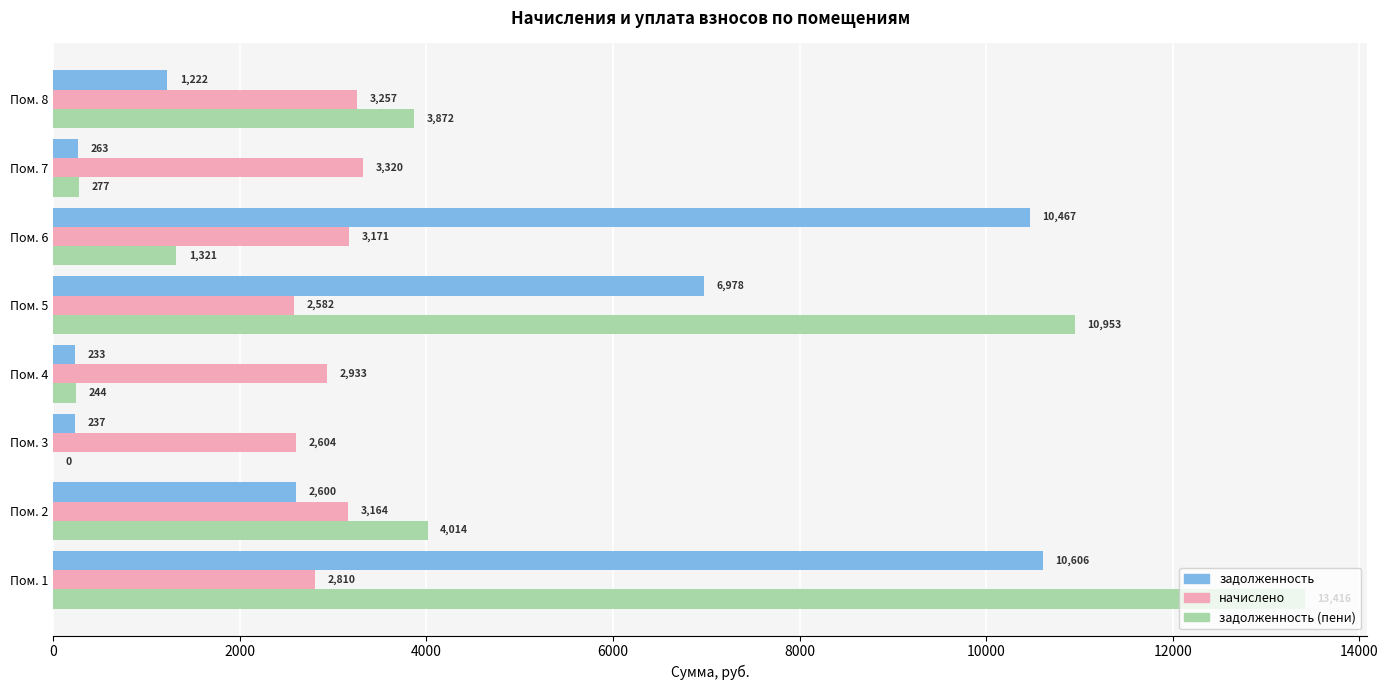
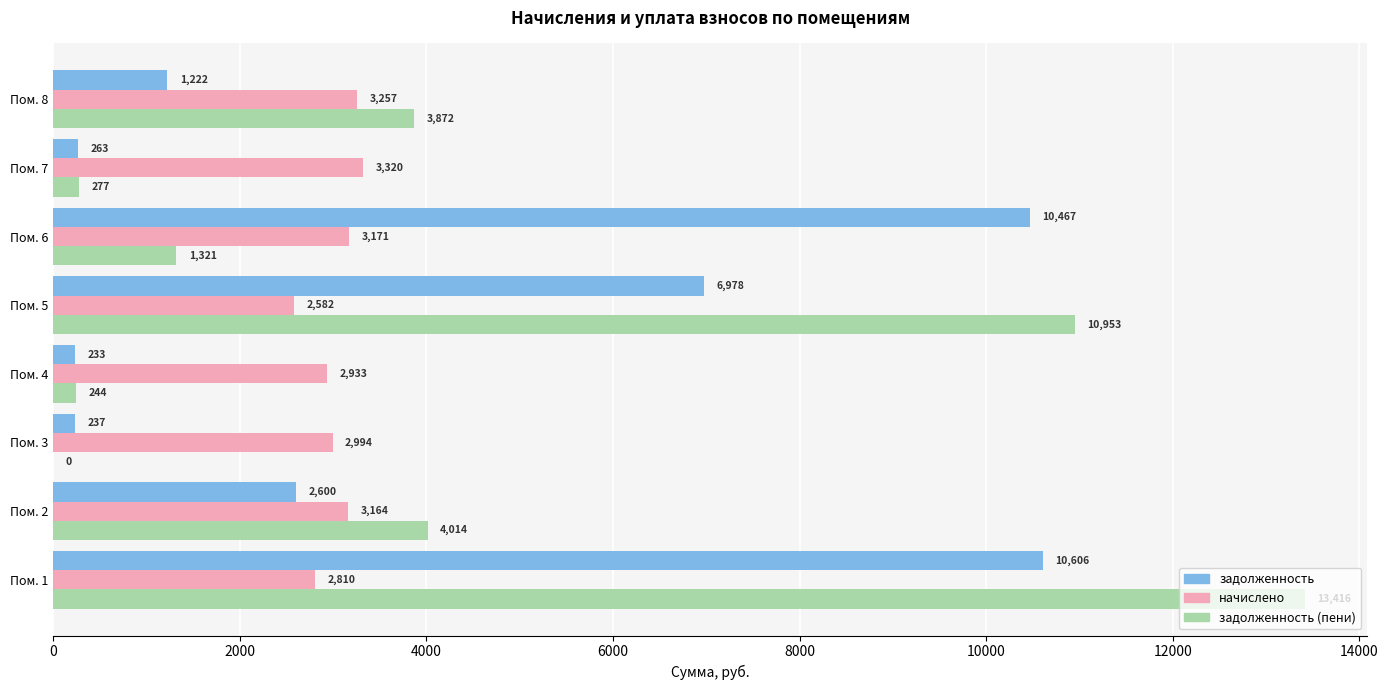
начислено, Пом. 3: 2,604 -> 2,994
